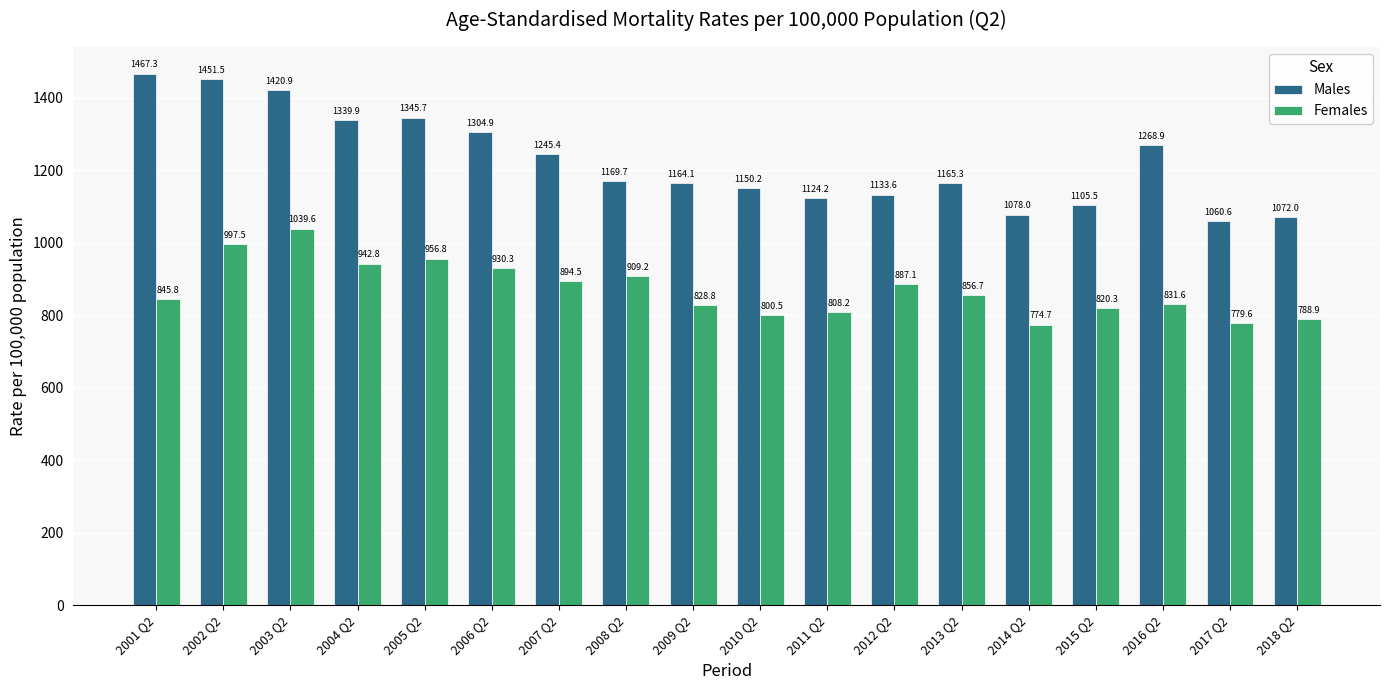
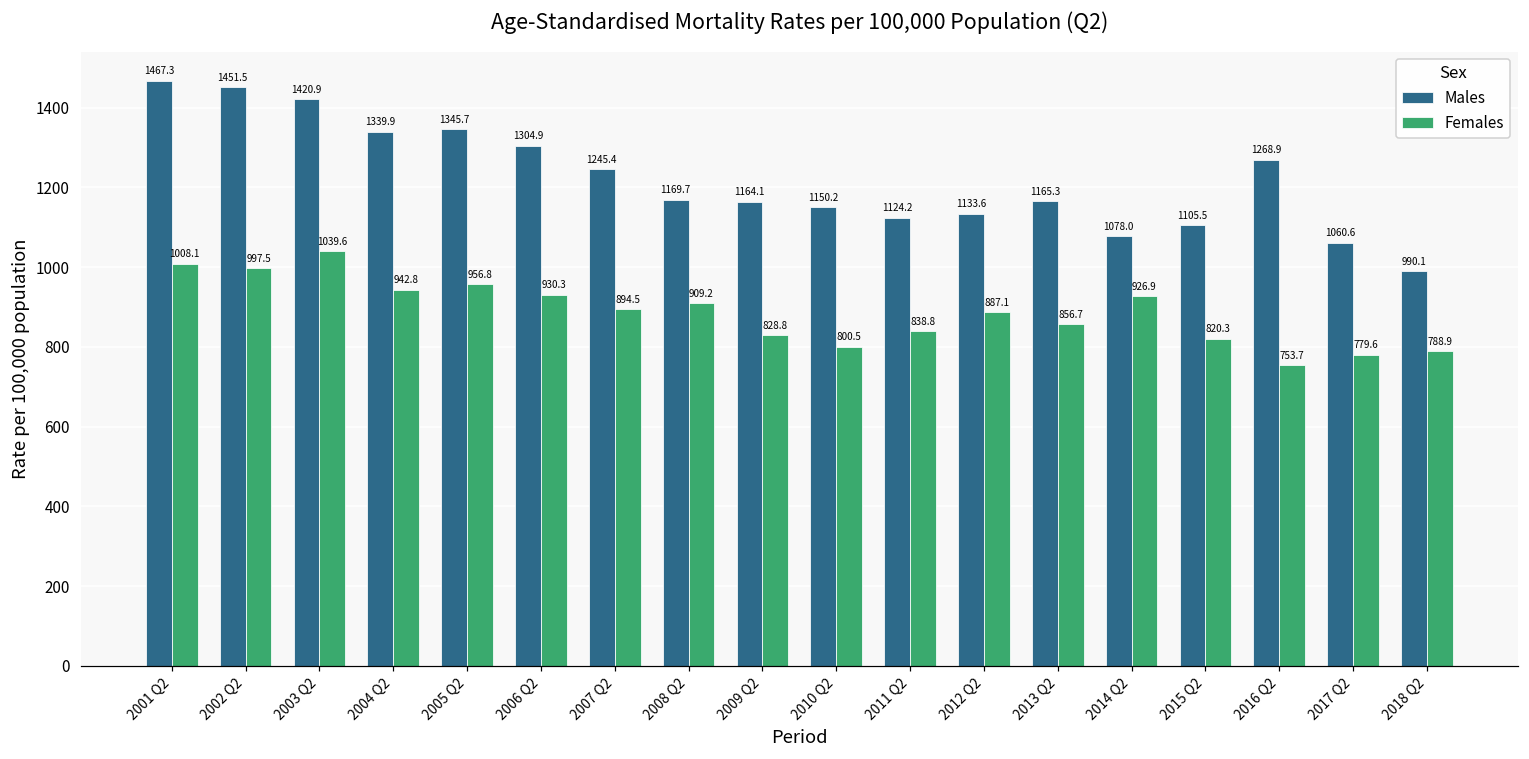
Females, 2001 Q2: 845.8 -> 1008.1
Females, 2011 Q2: 808.2 -> 838.8
Females, 2014 Q2: 774.7 -> 926.9
Females, 2016 Q2: 831.6 -> 753.7
Males, 2018 Q2: 1072.0 -> 990.1
